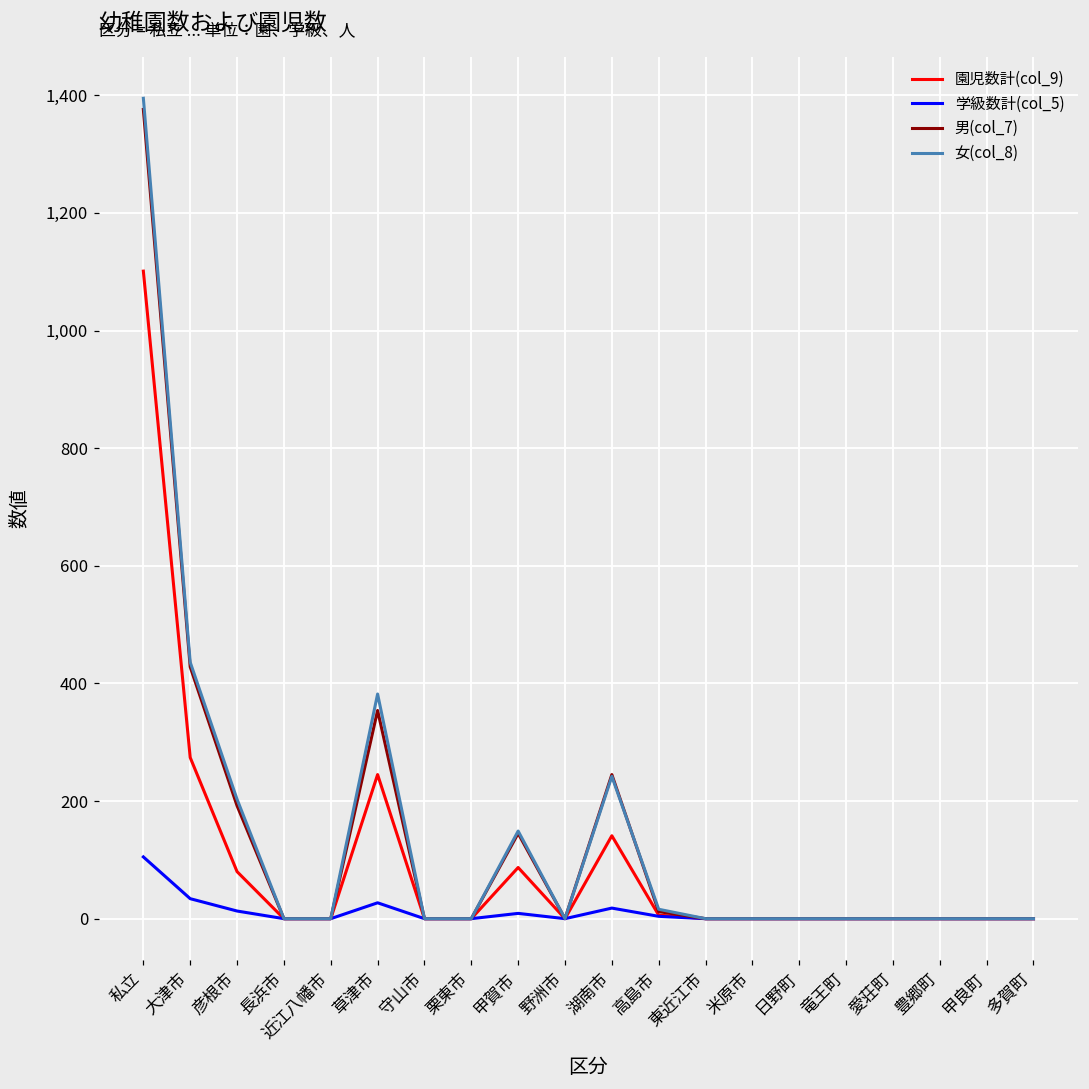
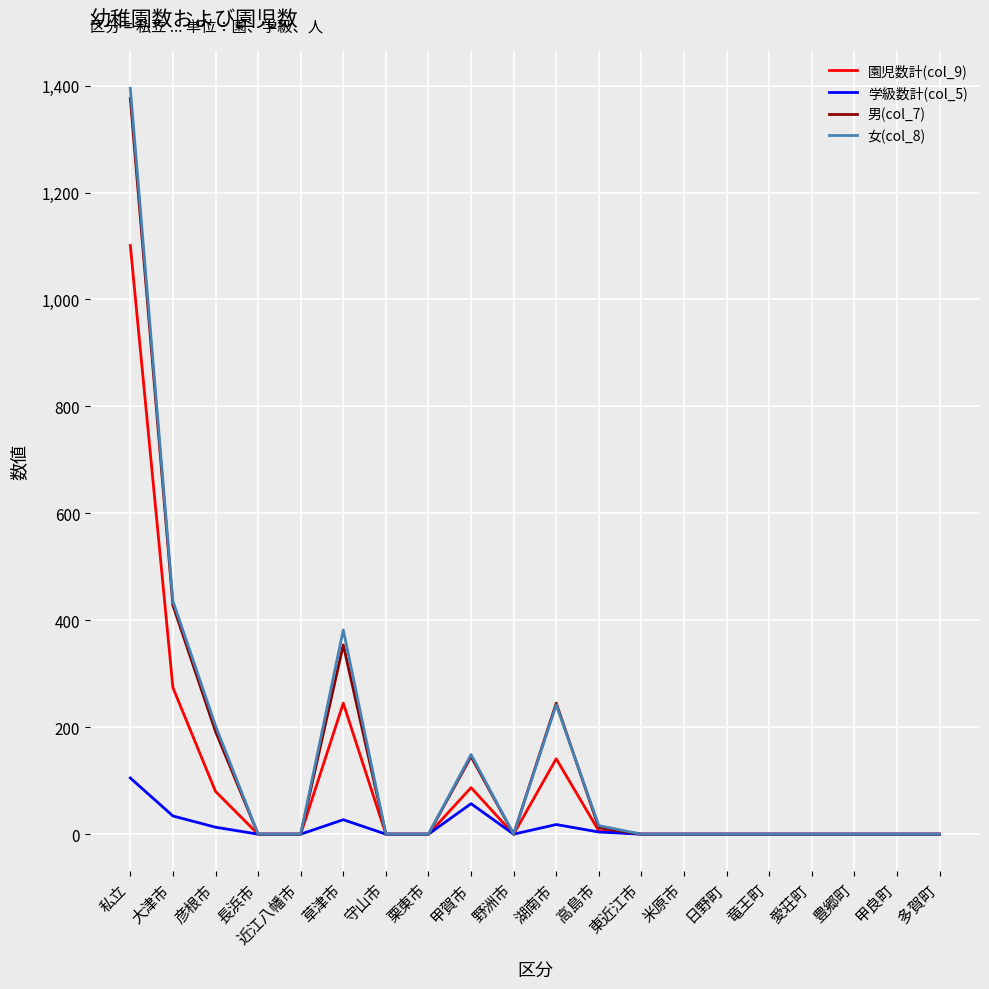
学級数計(col_5), 甲賀市: 10 -> 60
